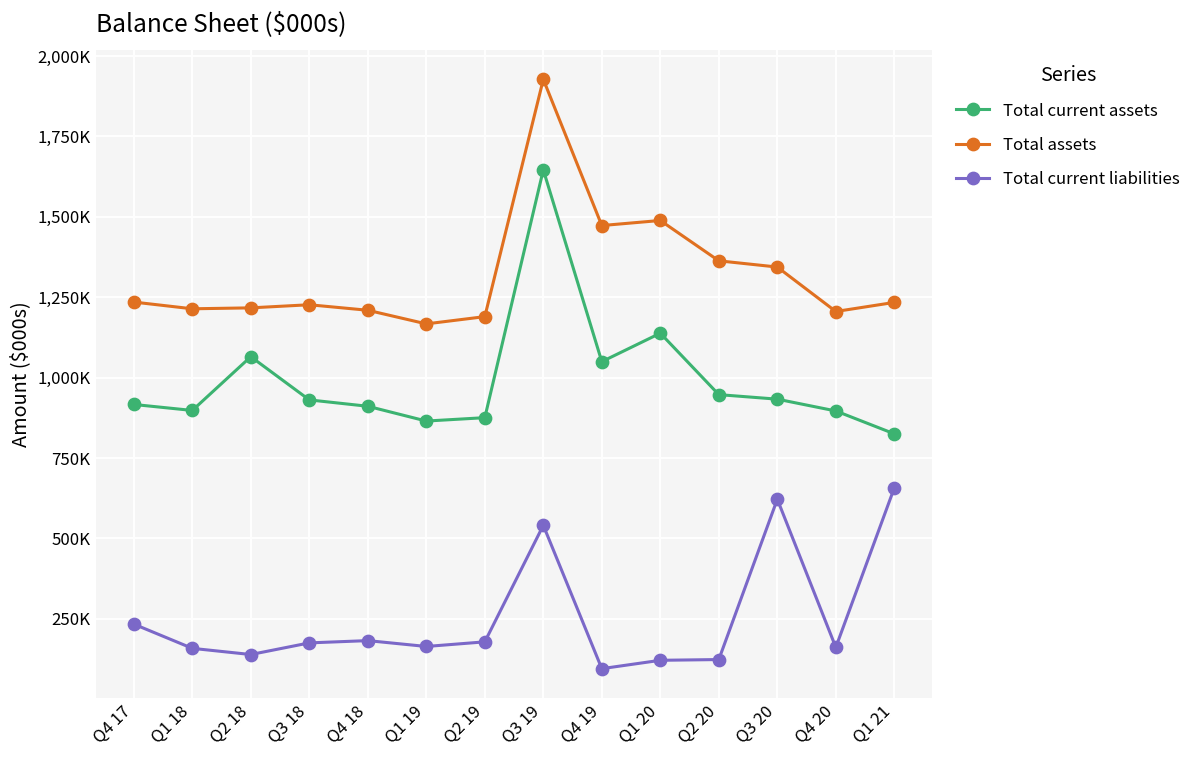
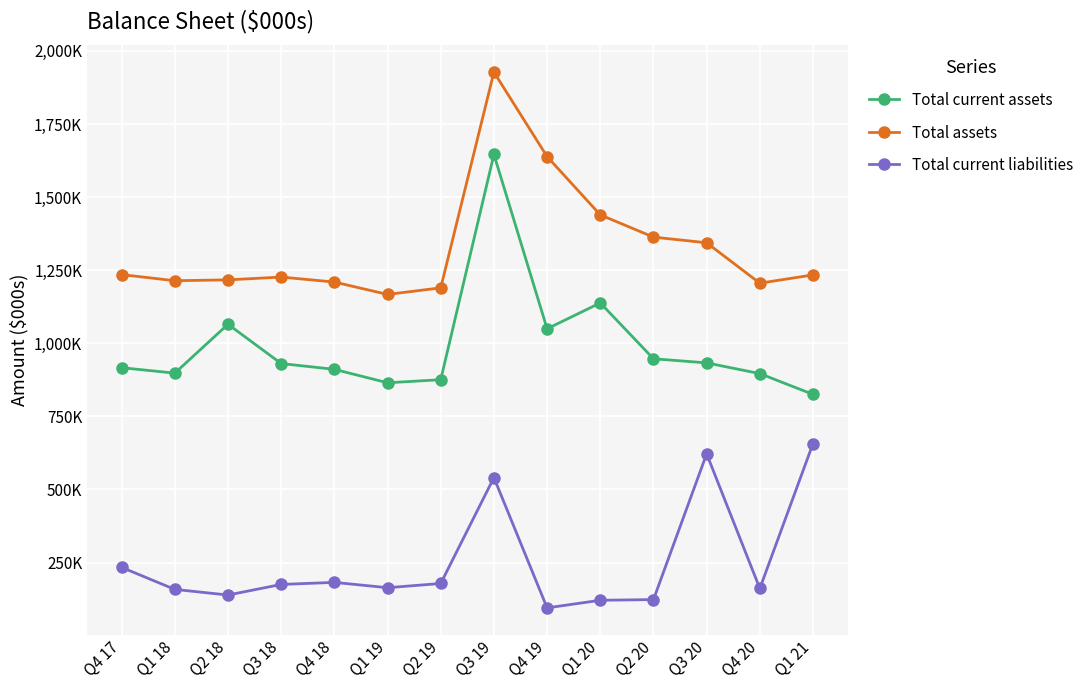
Total assets, Q4 19: 1,470,000 -> 1,640,000
Total assets, Q1 20: 1,490,000 -> 1,440,000
